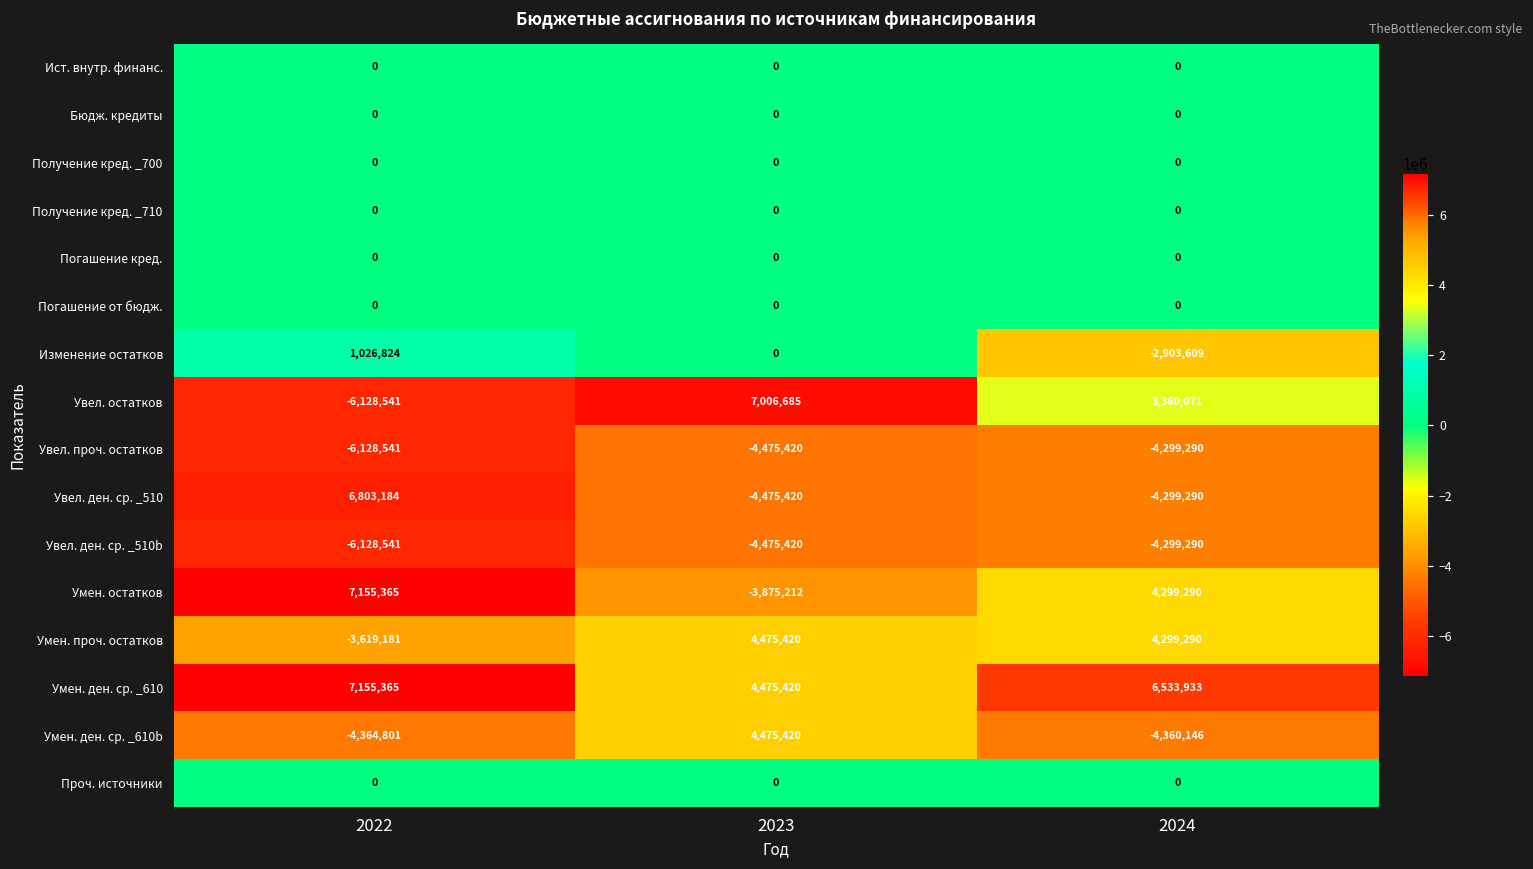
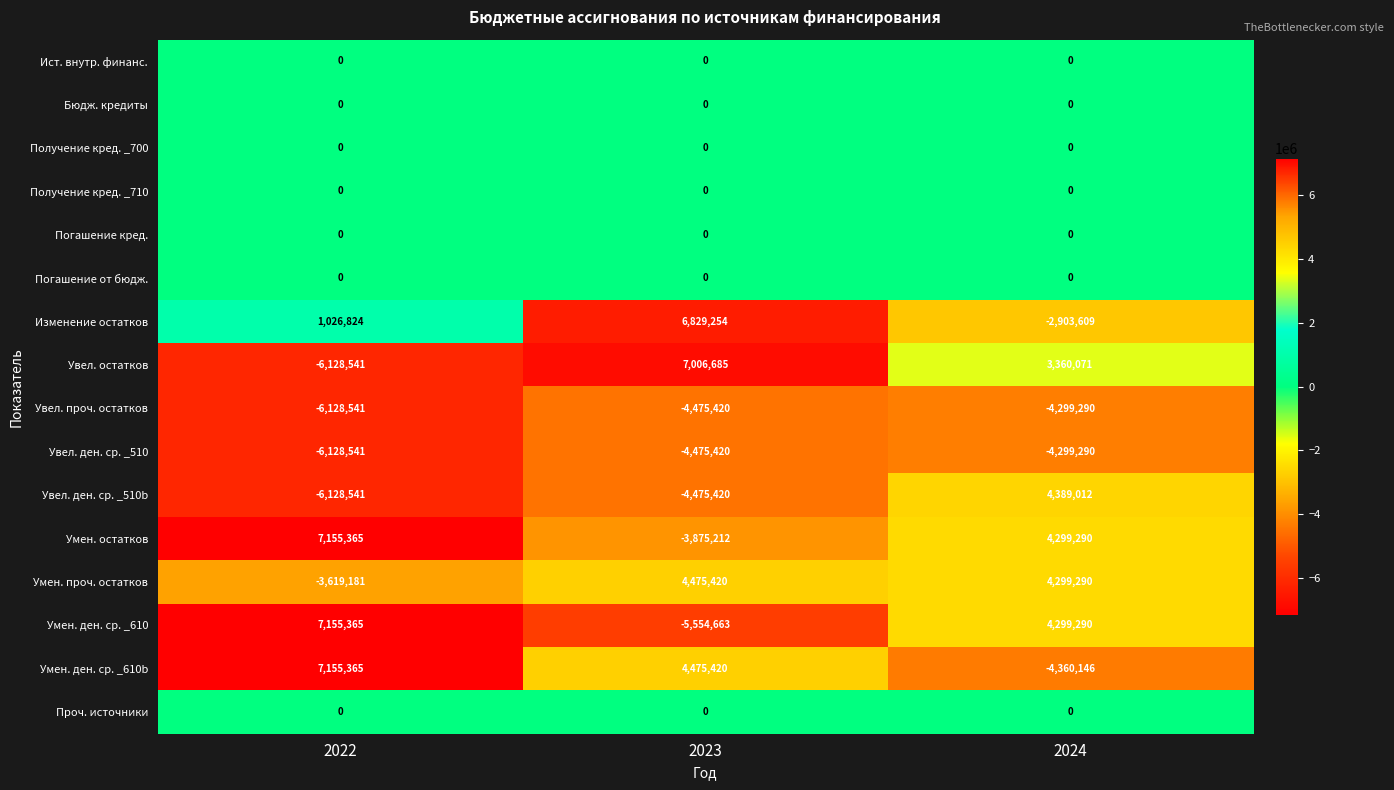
Изменение остатков, 2023: 0 -> 6,829,254
Увел. ден. ср. _510, 2022: 6,803,184 -> -6,128,541
Увел. ден. ср. _510b, 2024: -4,299,290 -> 4,389,012
Умен. ден. ср. _610, 2023: 4,475,420 -> -5,554,663
Умен. ден. ср. _610, 2024: 6,533,933 -> 4,299,290
Умен. ден. ср. _610b, 2022: -4,364,801 -> 7,155,365
